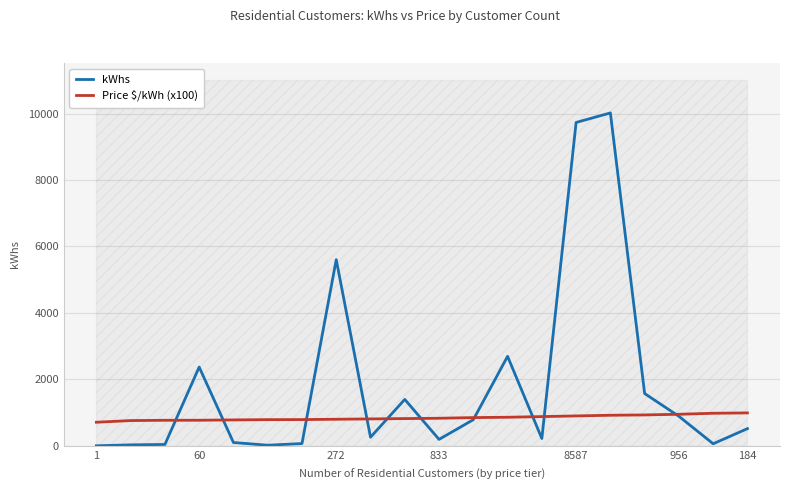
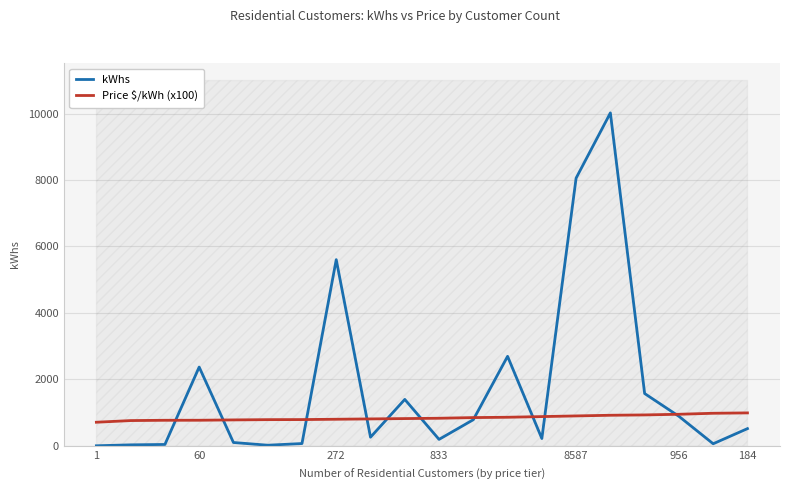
kWhs, 8587: 9700 -> 8100
